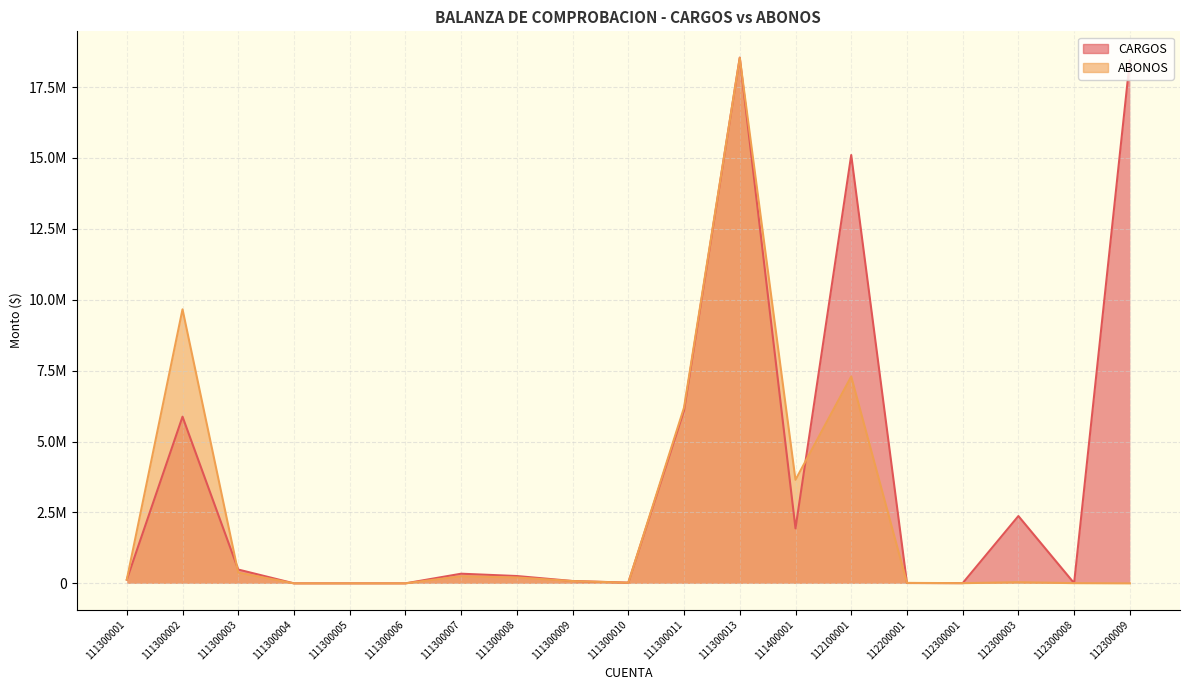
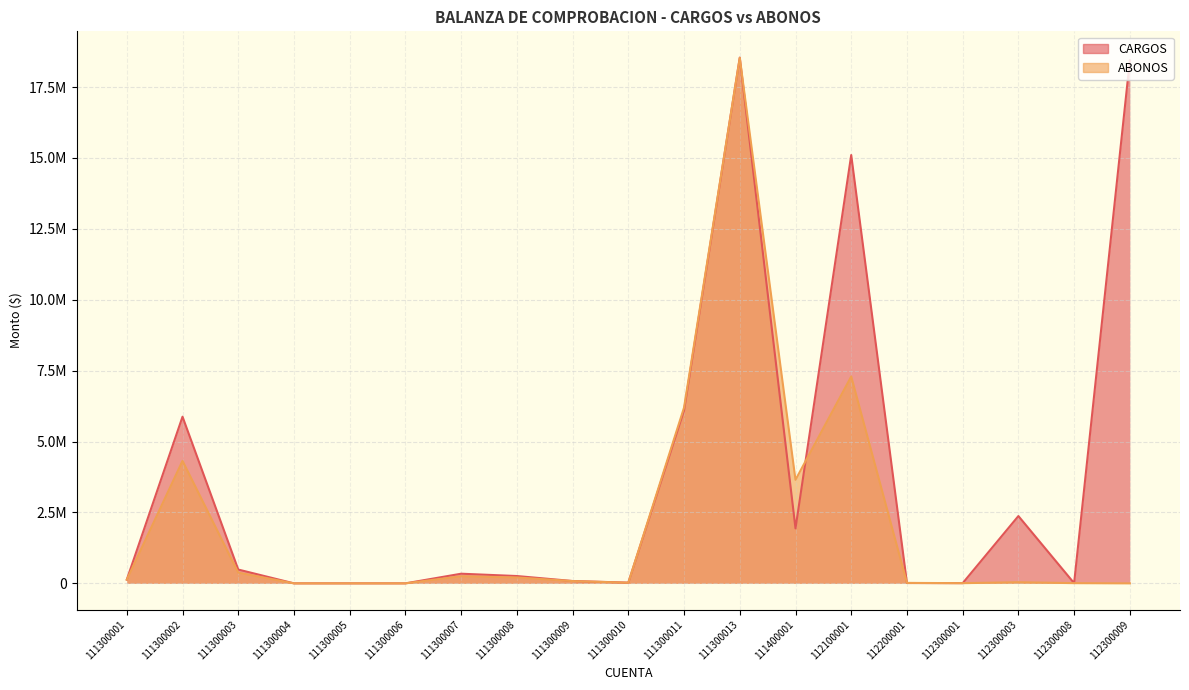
ABONOS, 111300002: 9700000 -> 4300000
